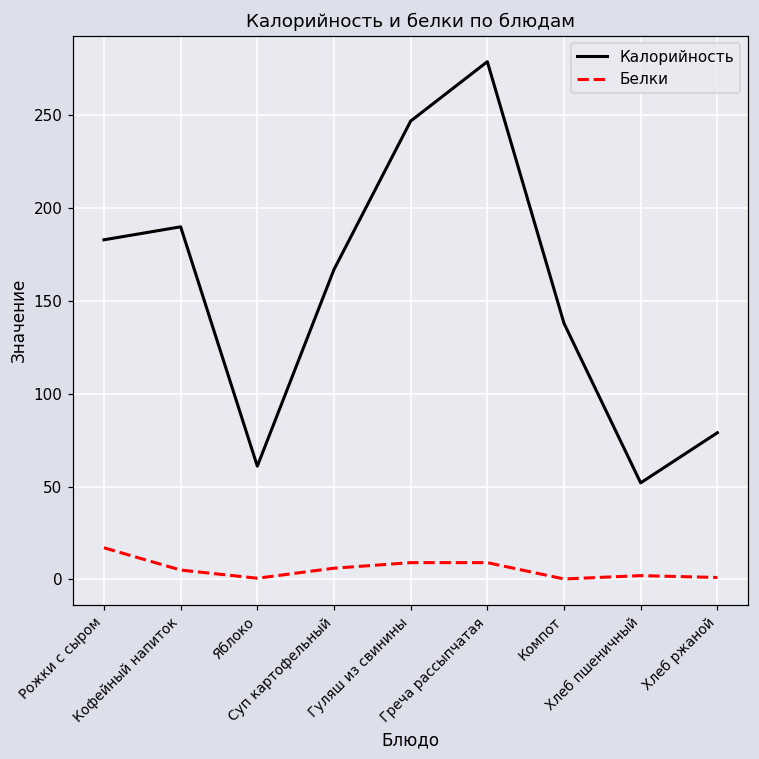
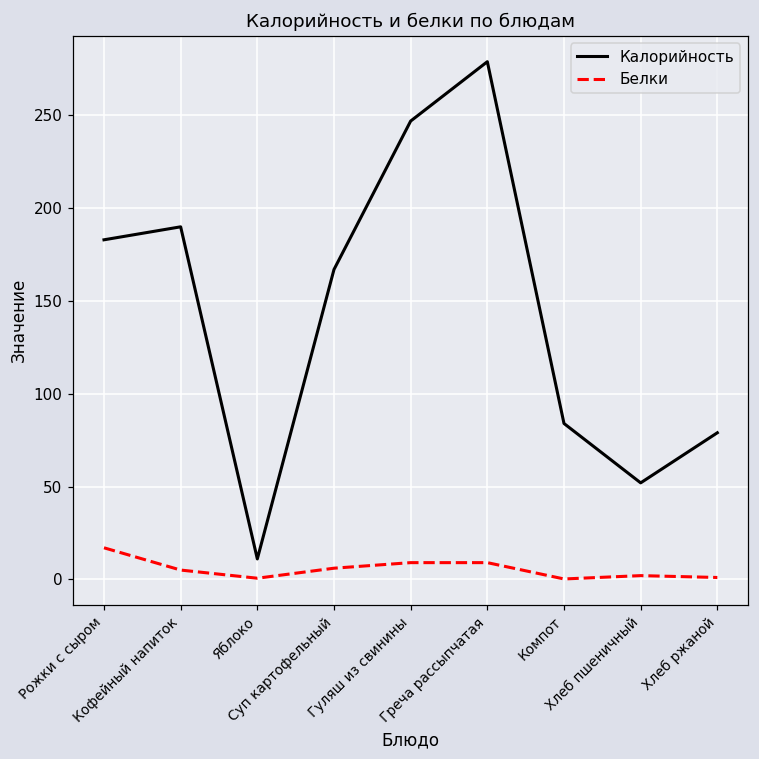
Калорийность, Яблоко: 61 -> 11
Калорийность, Компот: 138 -> 84
